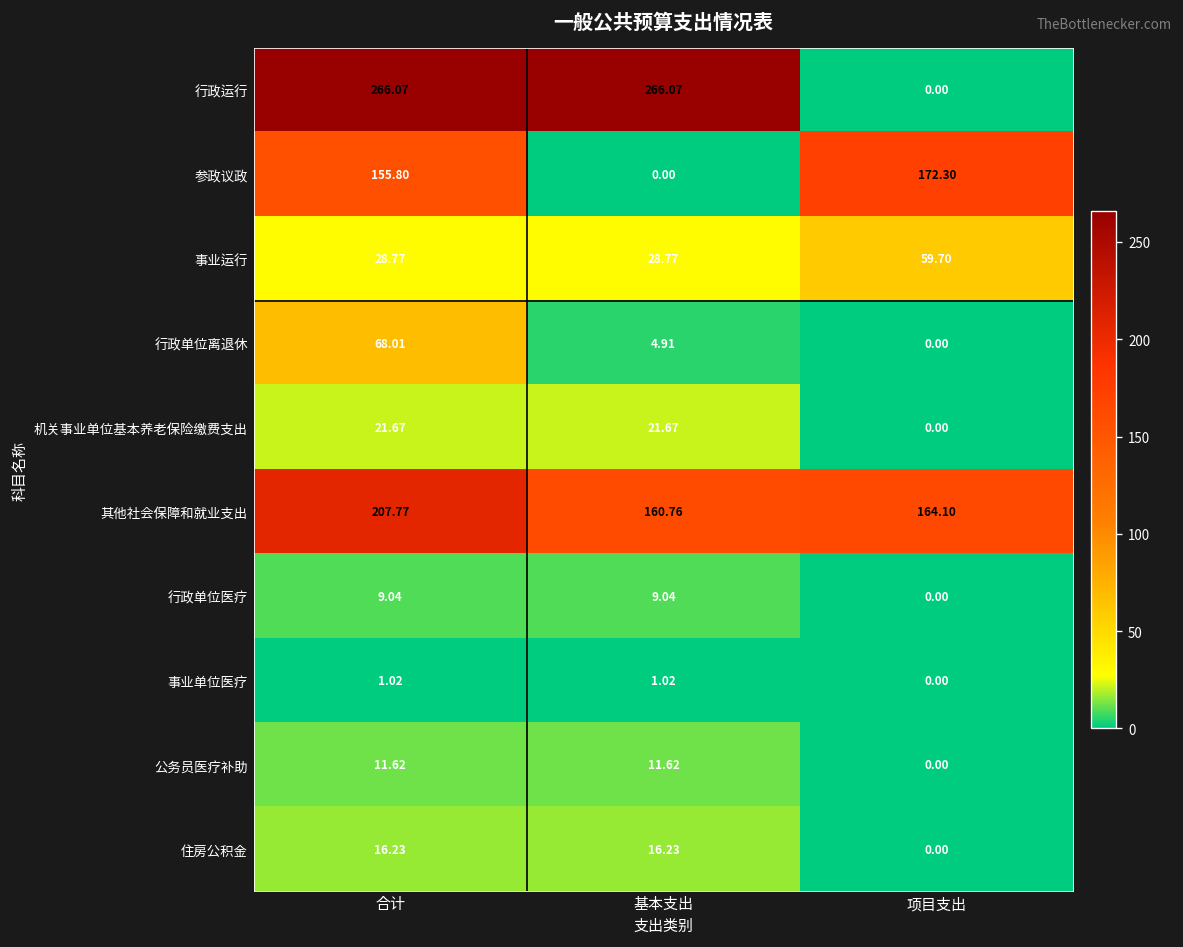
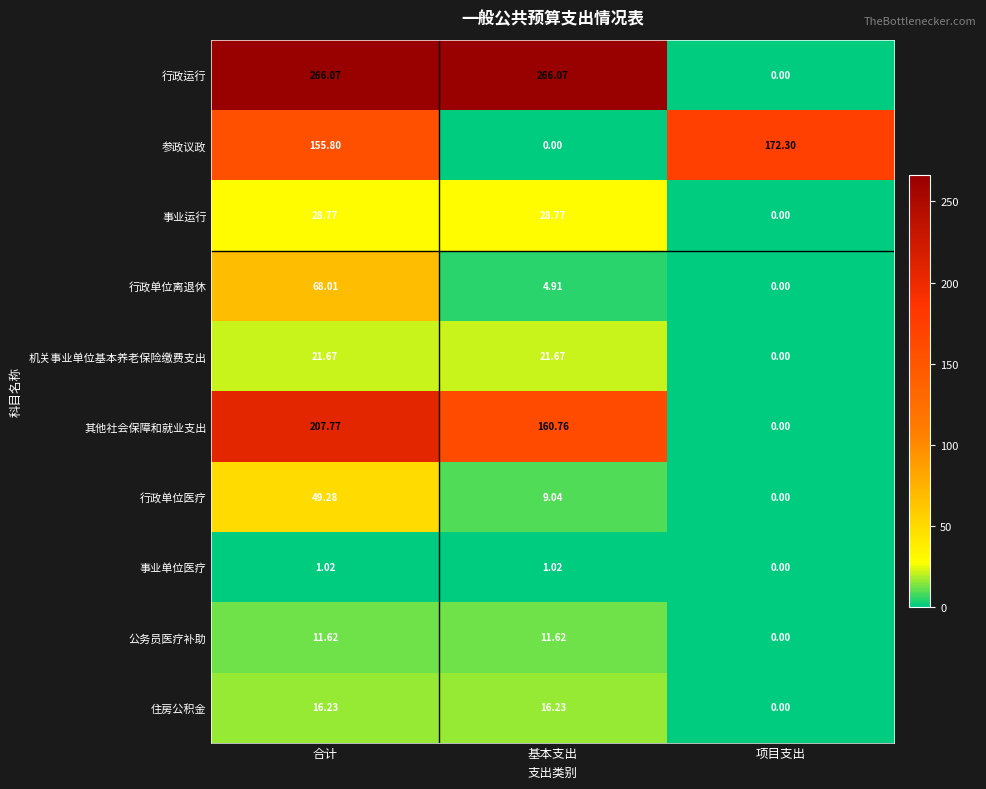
事业运行, 项目支出: 59.70 -> 0.00
其他社会保障和就业支出, 项目支出: 164.10 -> 0.00
行政单位医疗, 合计: 9.04 -> 49.28
